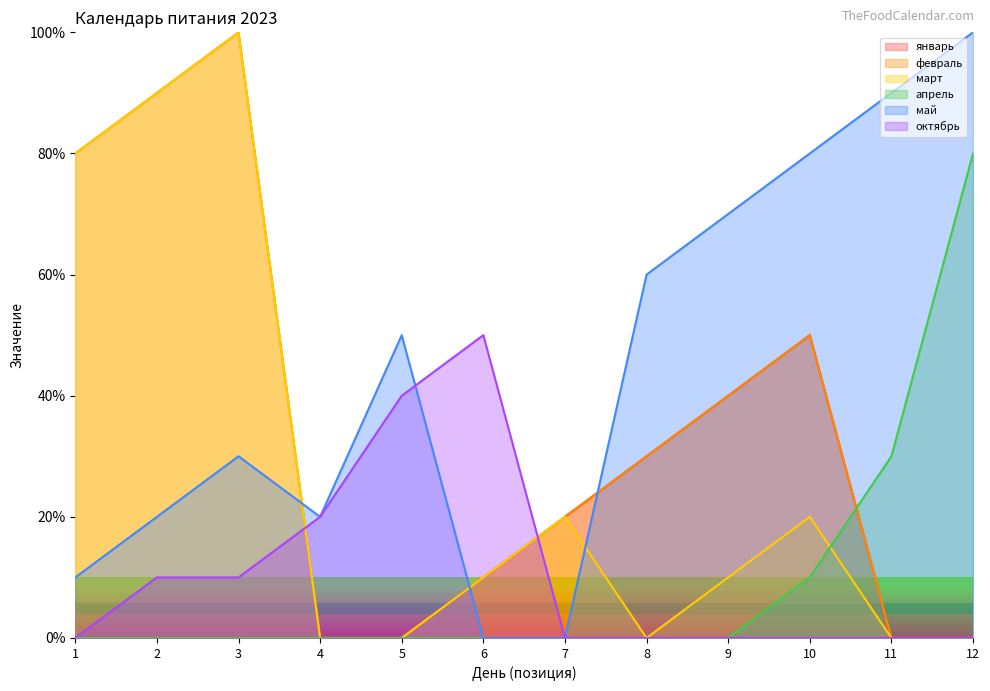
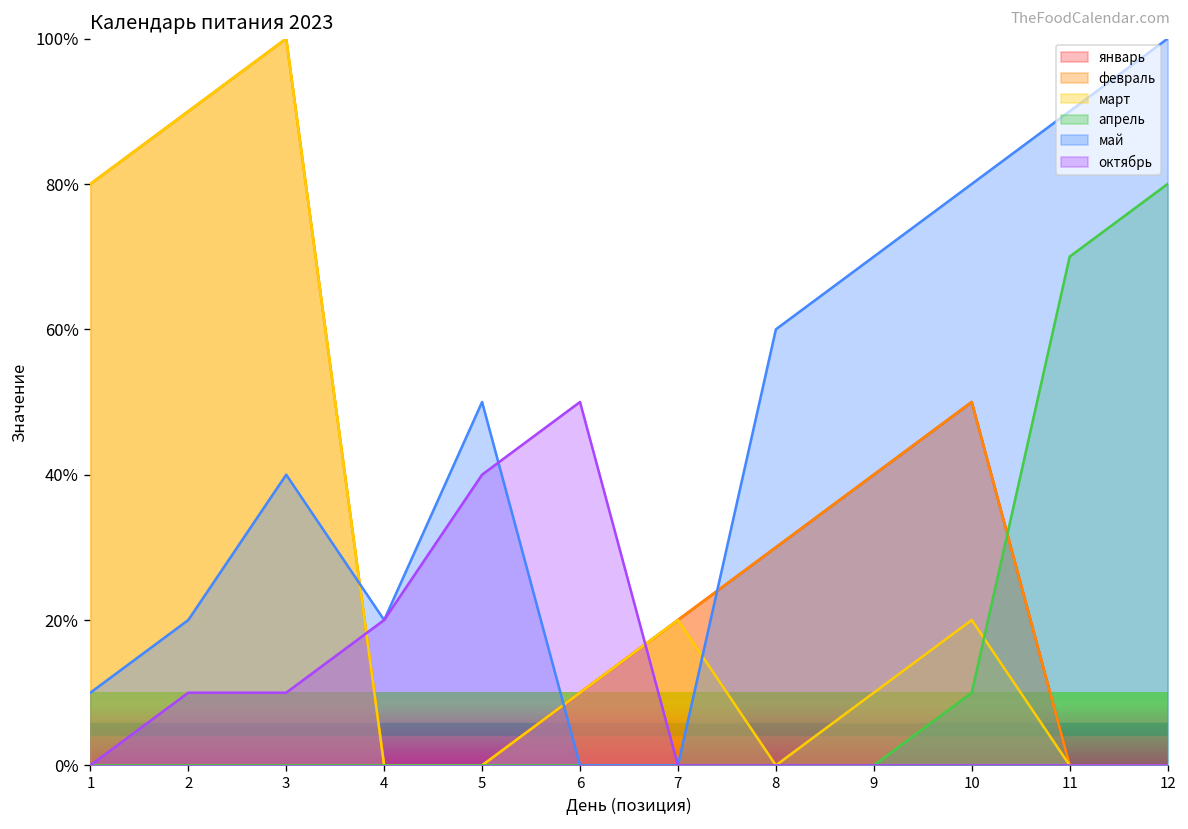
май, 3: 30% -> 40%
апрель, 11: 30% -> 70%
